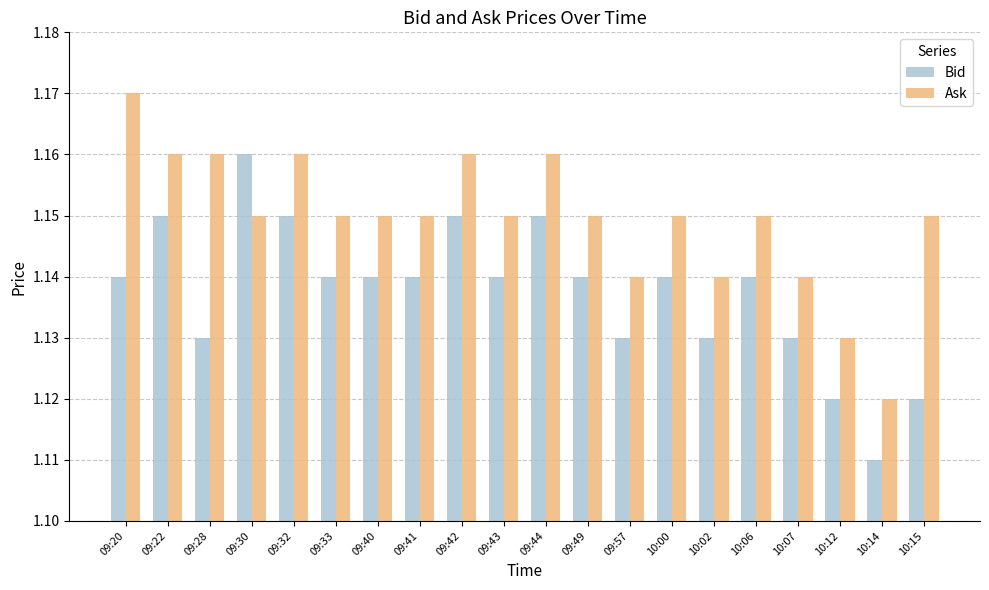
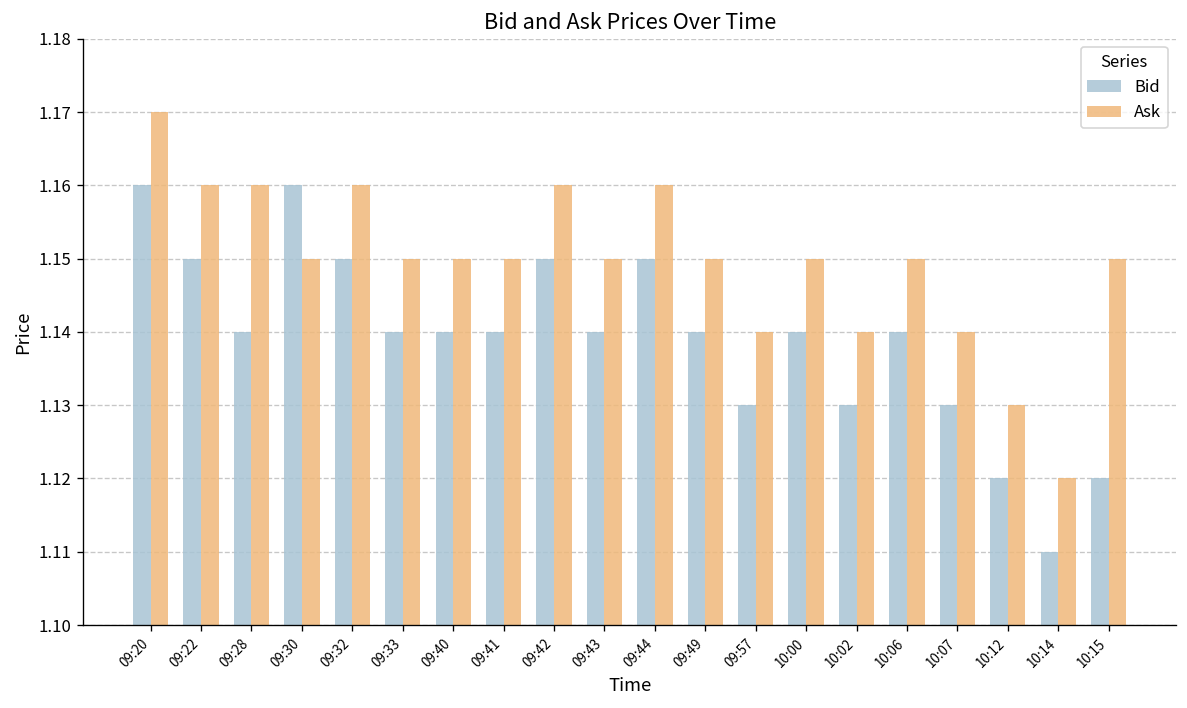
Bid, 09:20: 1.14 -> 1.16
Bid, 09:28: 1.13 -> 1.14
